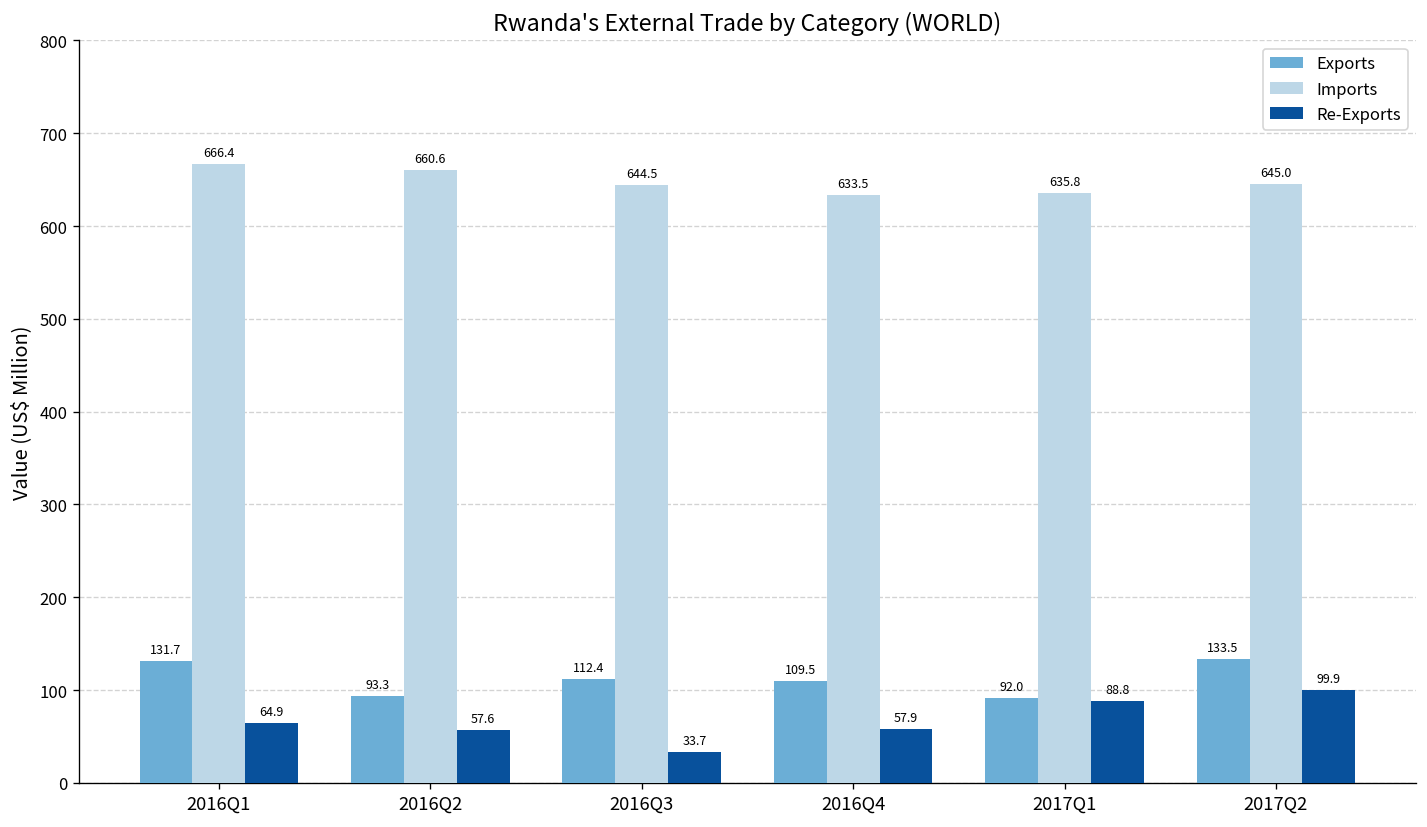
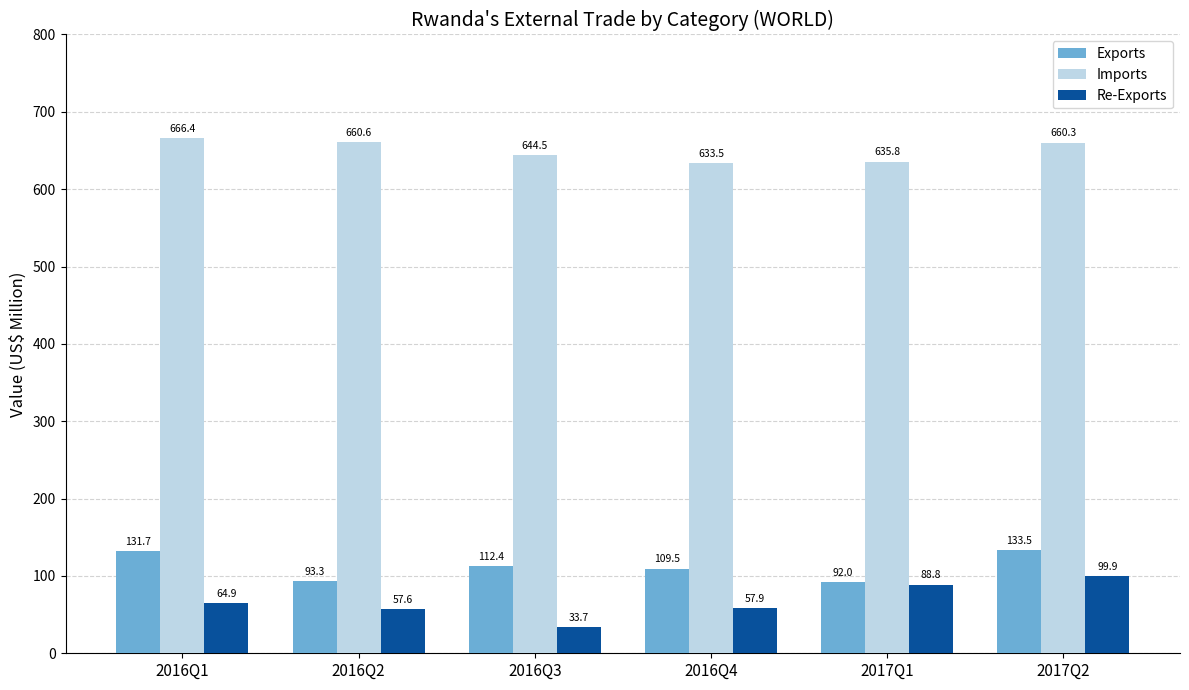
Imports, 2017Q2: 645.0 -> 660.3
